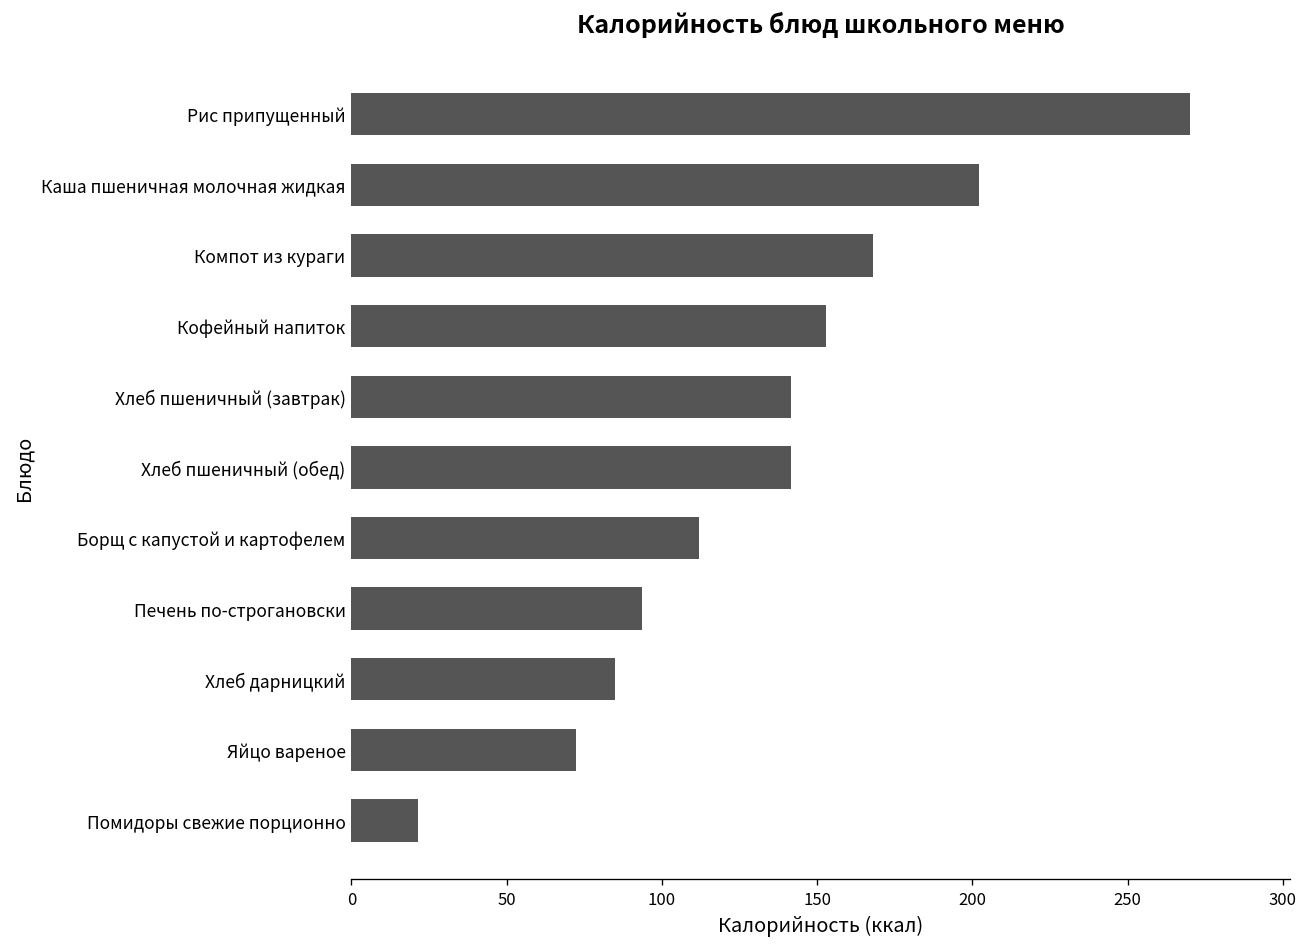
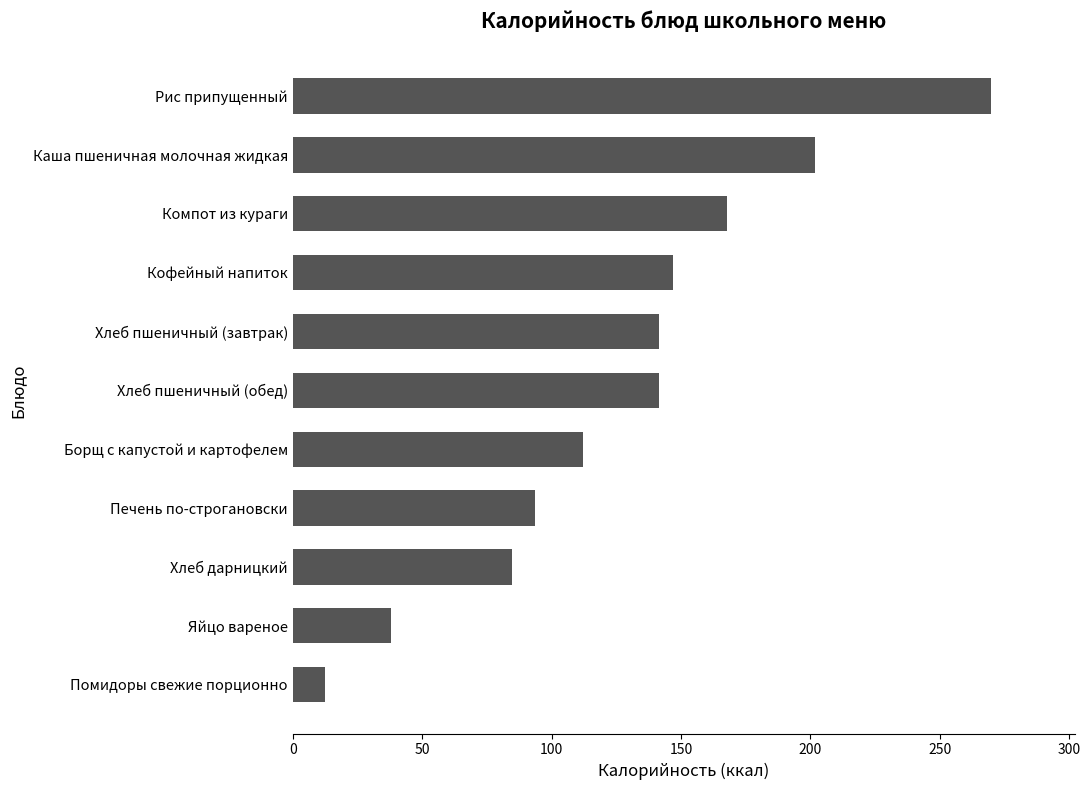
Кофейный напиток: 153 -> 147
Яйцо вареное: 72 -> 38
Помидоры свежие порционно: 21 -> 13
